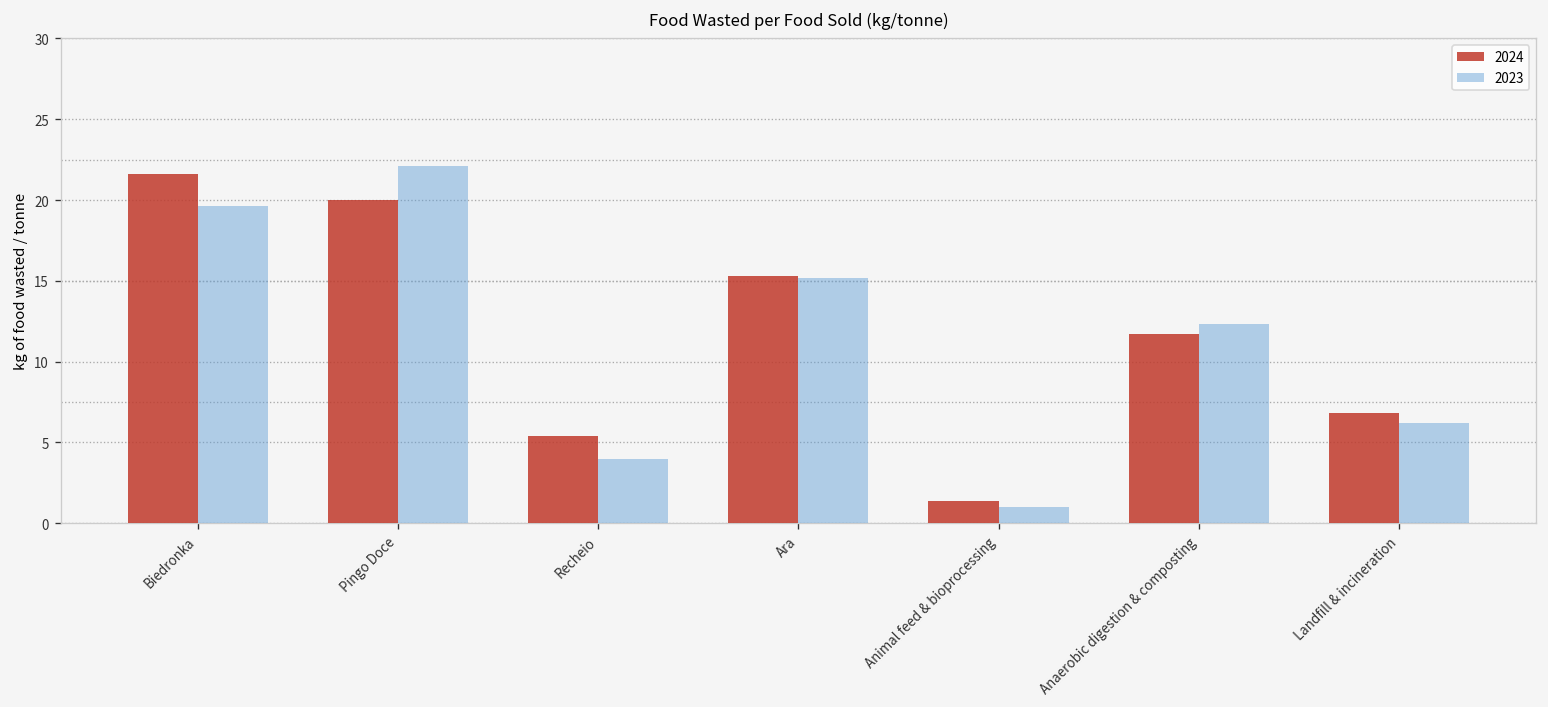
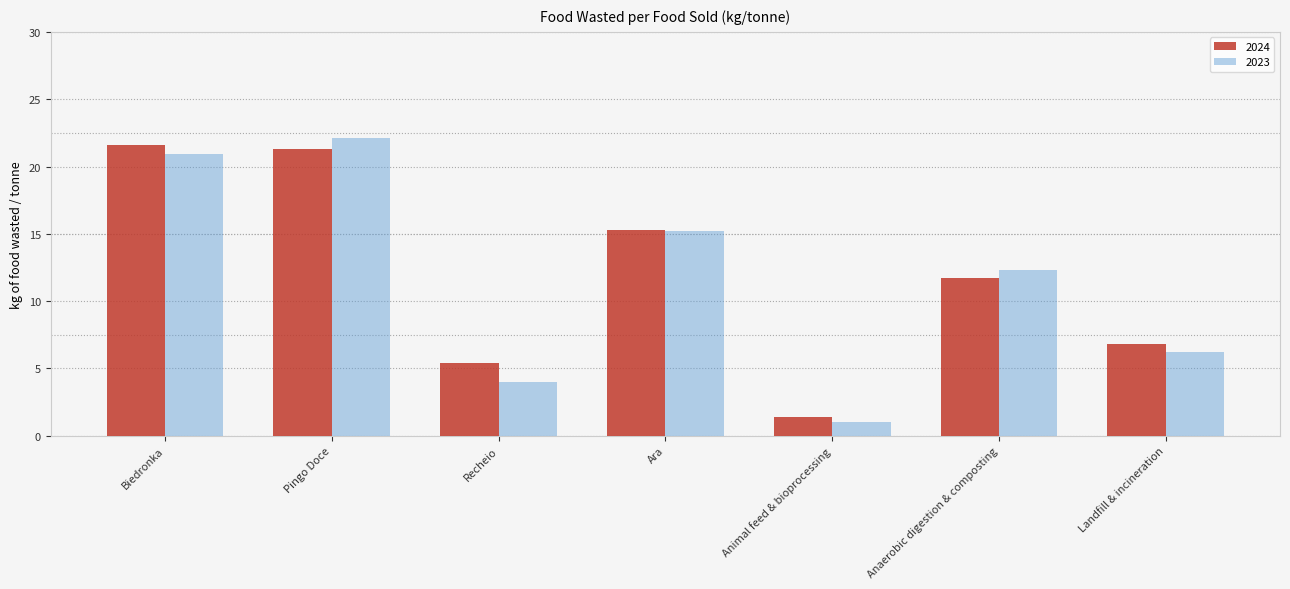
2023, Biedronka: 19.6 -> 20.9
2024, Pingo Doce: 20.0 -> 21.3
